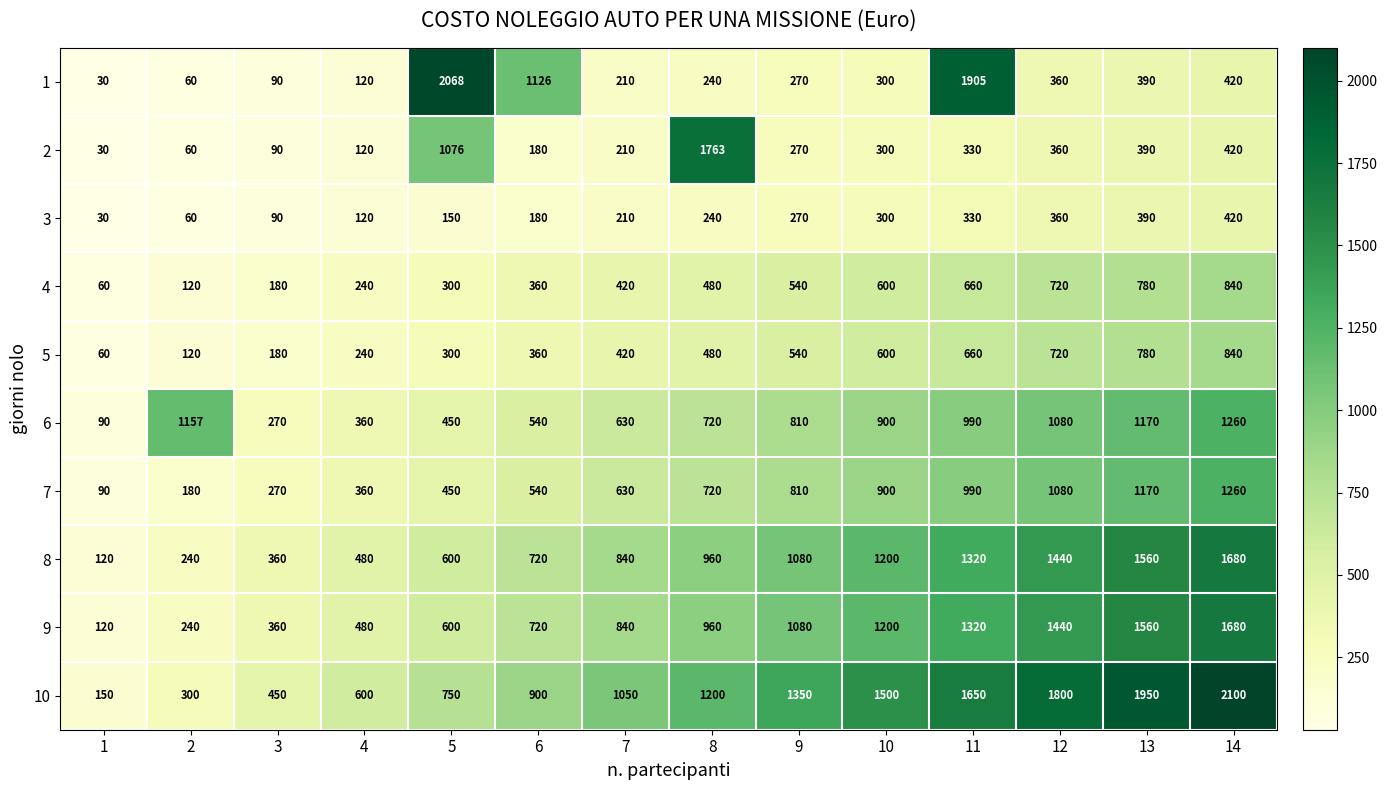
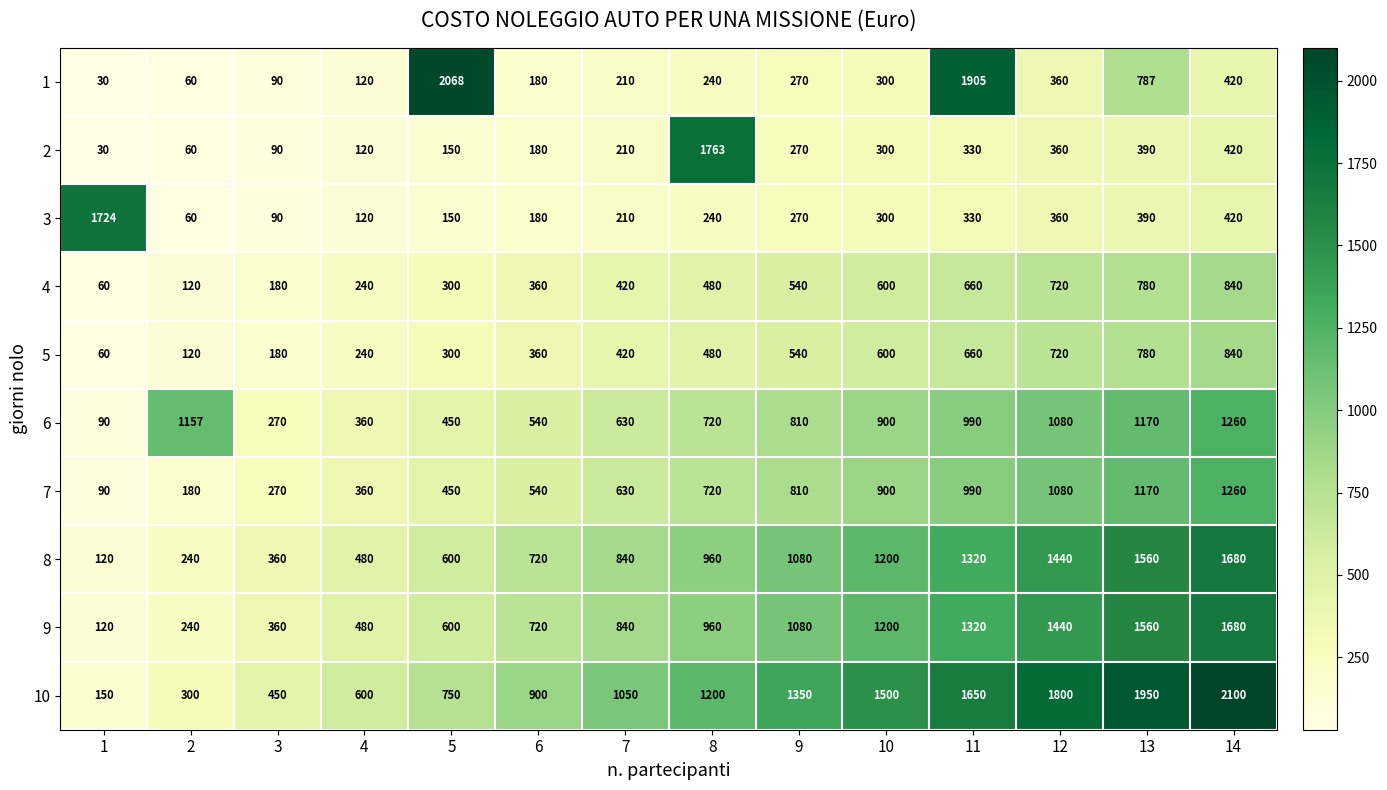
1, 6: 1126 -> 180
1, 13: 390 -> 787
2, 5: 1076 -> 150
3, 1: 30 -> 1724
